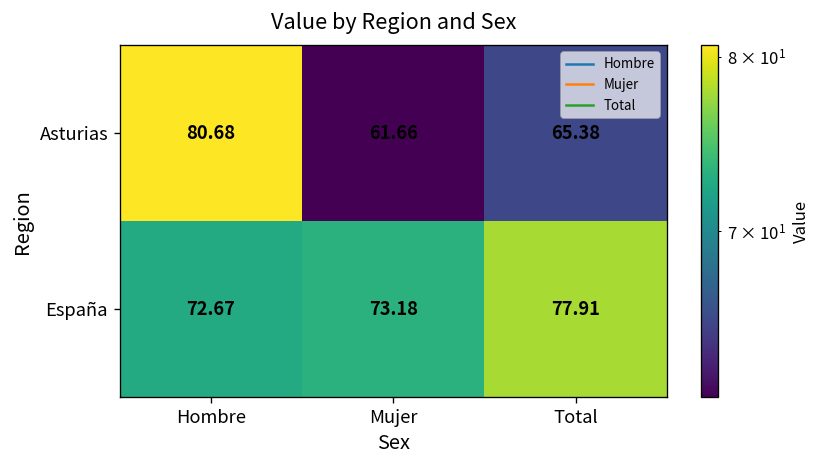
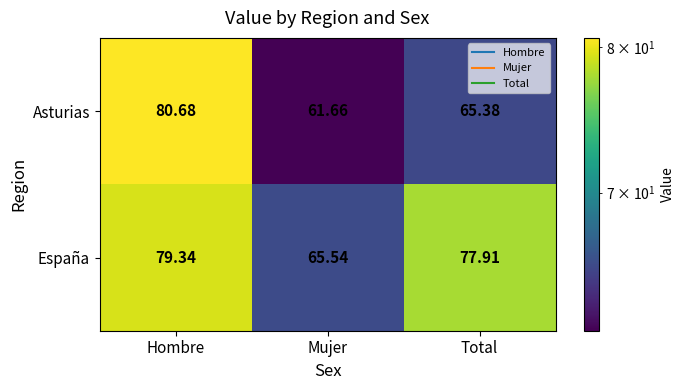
España, Hombre: 72.67 -> 79.34
España, Mujer: 73.18 -> 65.54
